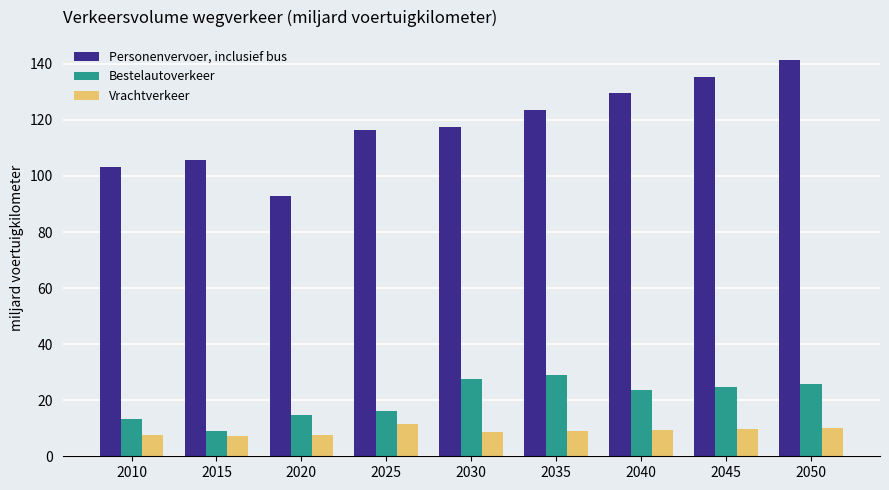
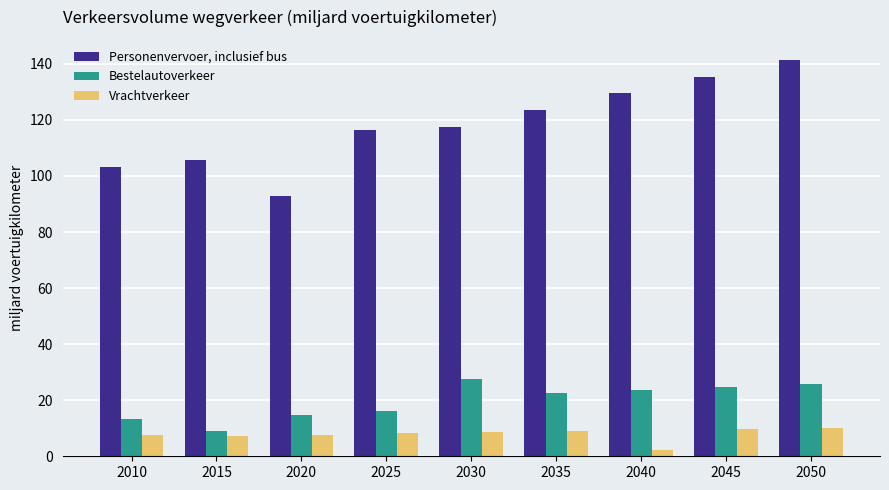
Vrachtverkeer, 2025: 12 -> 8
Bestelautoverkeer, 2035: 29 -> 23
Vrachtverkeer, 2040: 9 -> 2
